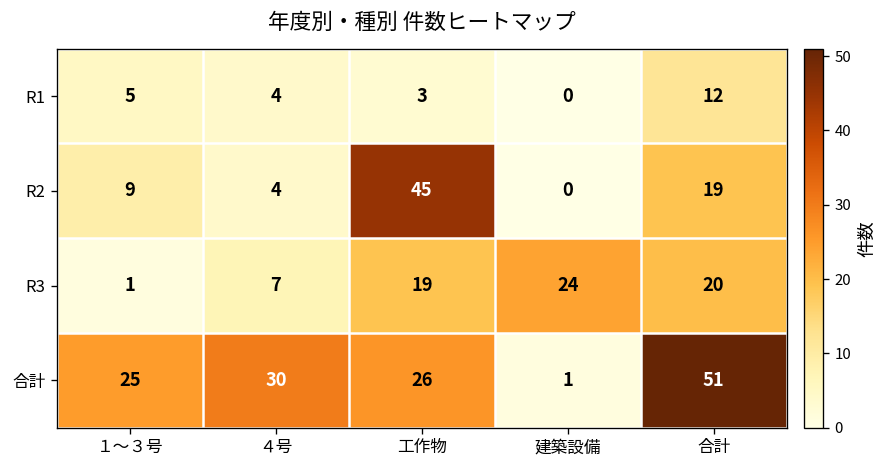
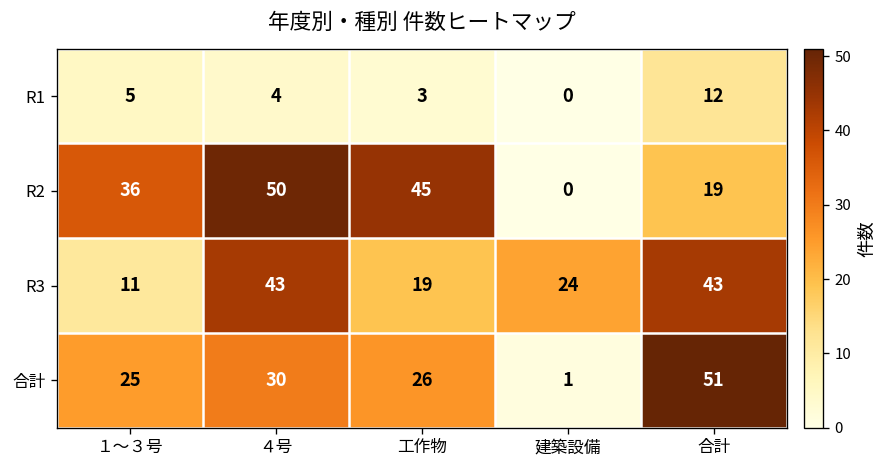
R2, １～３号: 9 -> 36
R2, ４号: 4 -> 50
R3, １～３号: 1 -> 11
R3, ４号: 7 -> 43
R3, 合計: 20 -> 43
